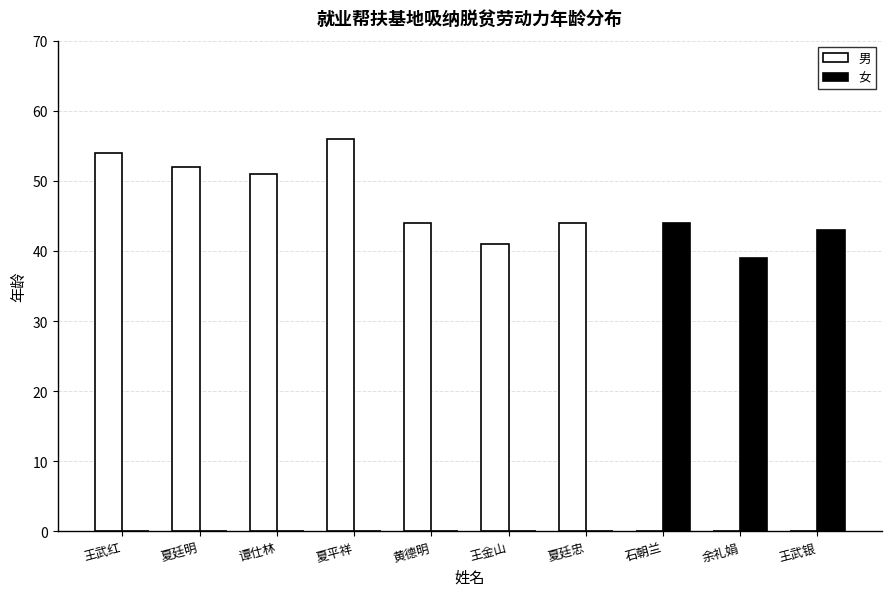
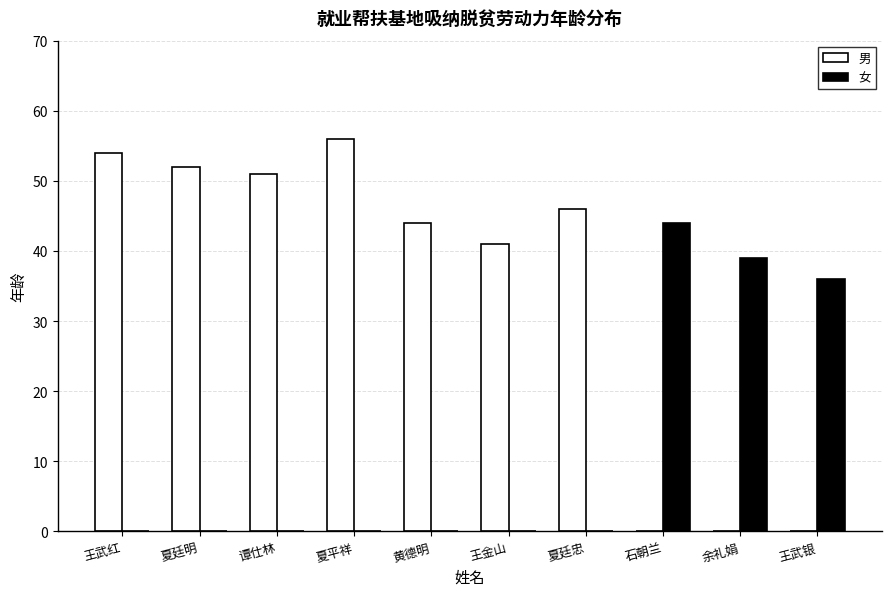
男, 夏廷忠: 44 -> 46
女, 王武银: 43 -> 36
